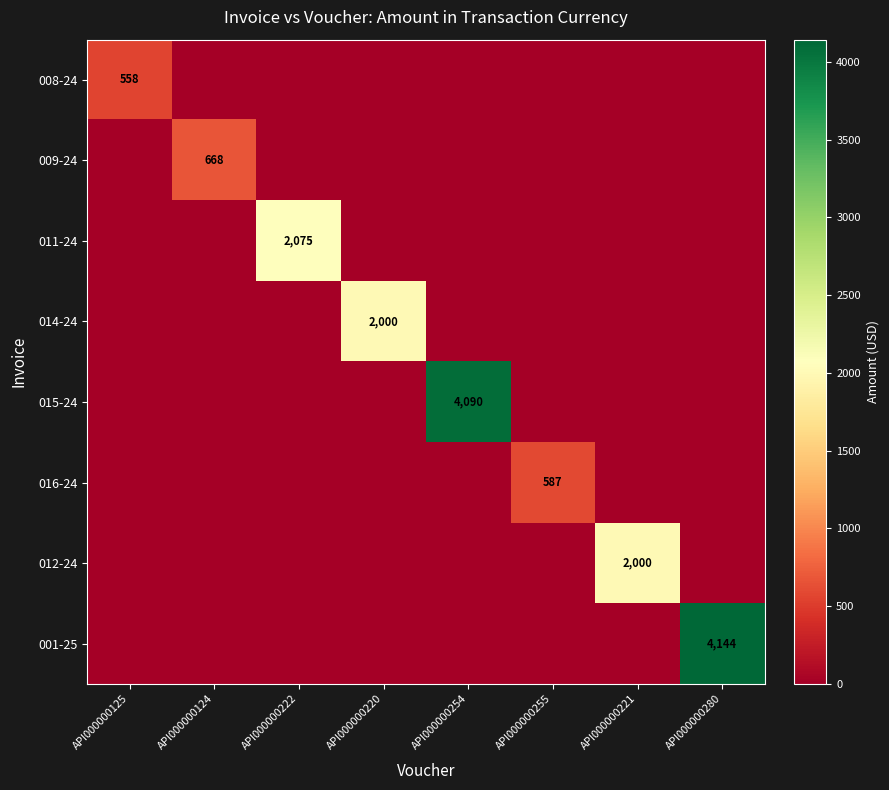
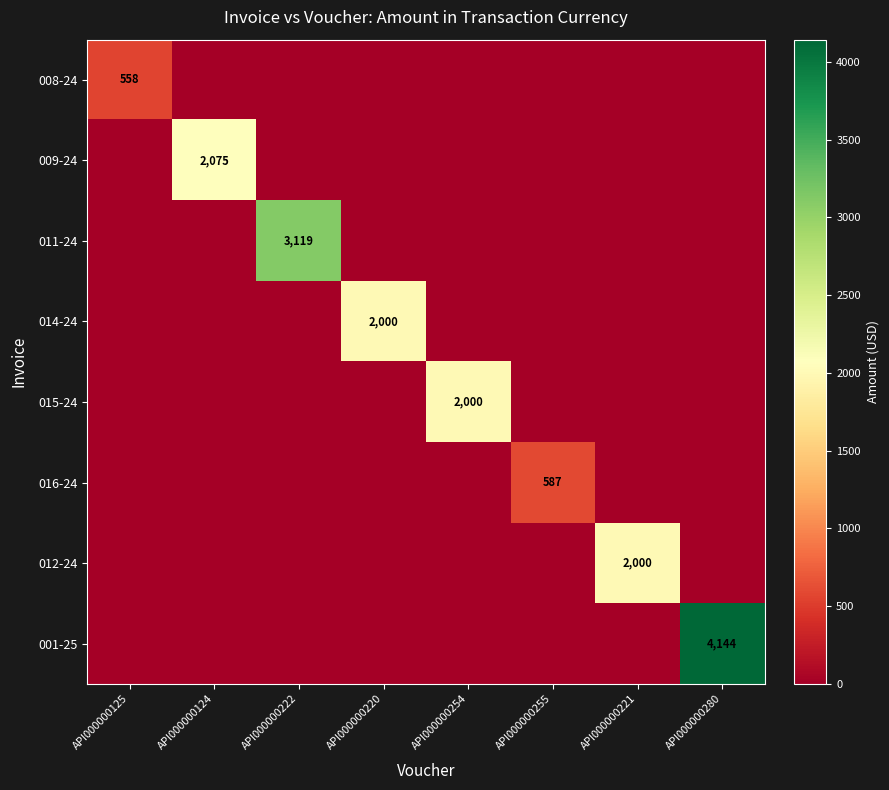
009-24, API000000124: 668 -> 2,075
011-24, API000000222: 2,075 -> 3,119
015-24, API000000254: 4,090 -> 2,000
